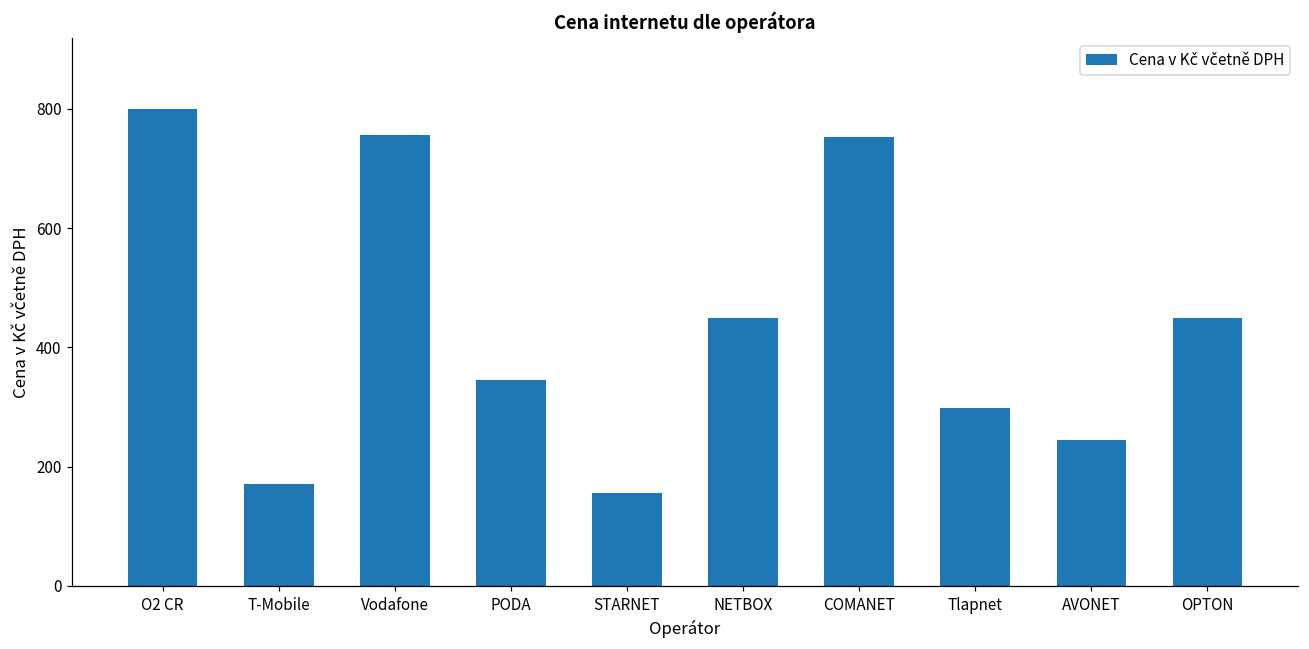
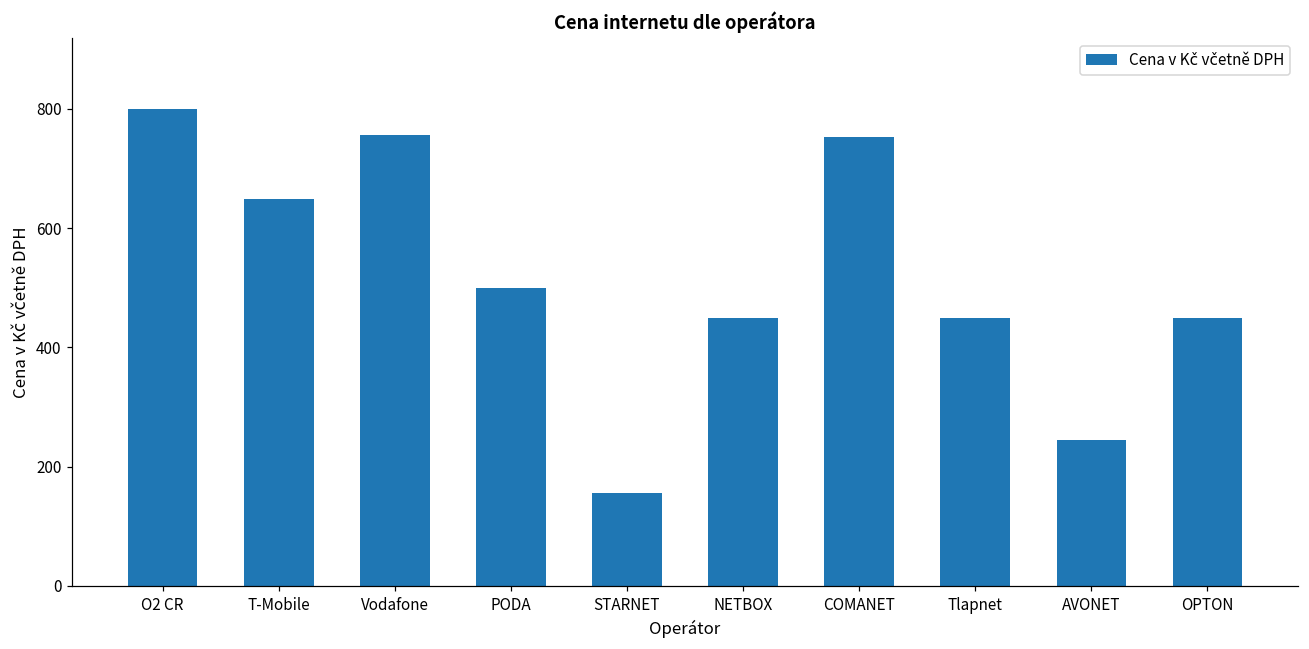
T-Mobile: 170 -> 650
PODA: 350 -> 500
Tlapnet: 300 -> 450
